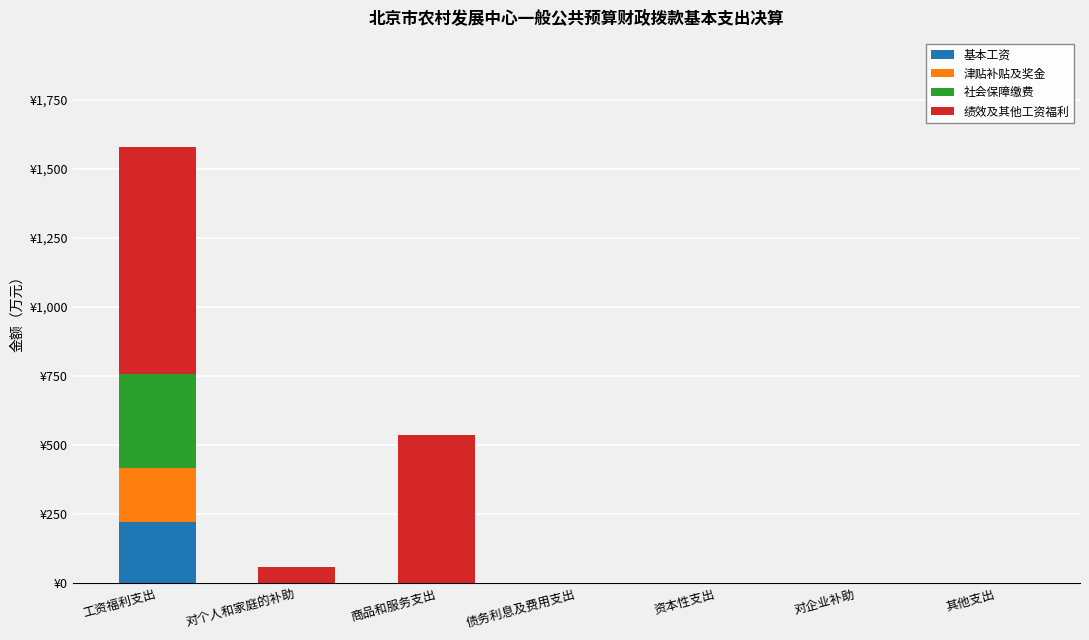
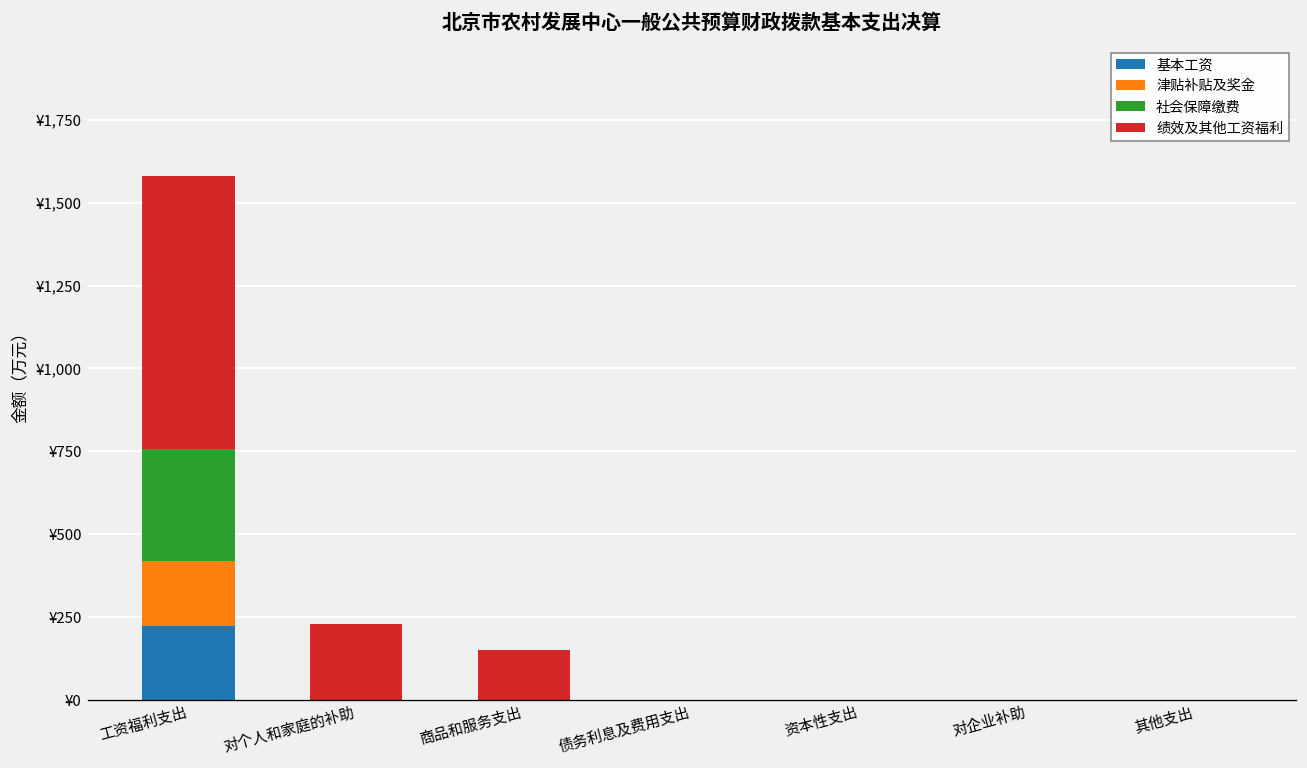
绩效及其他工资福利, 对个人和家庭的补助: ¥60 -> ¥230
绩效及其他工资福利, 商品和服务支出: ¥540 -> ¥150
